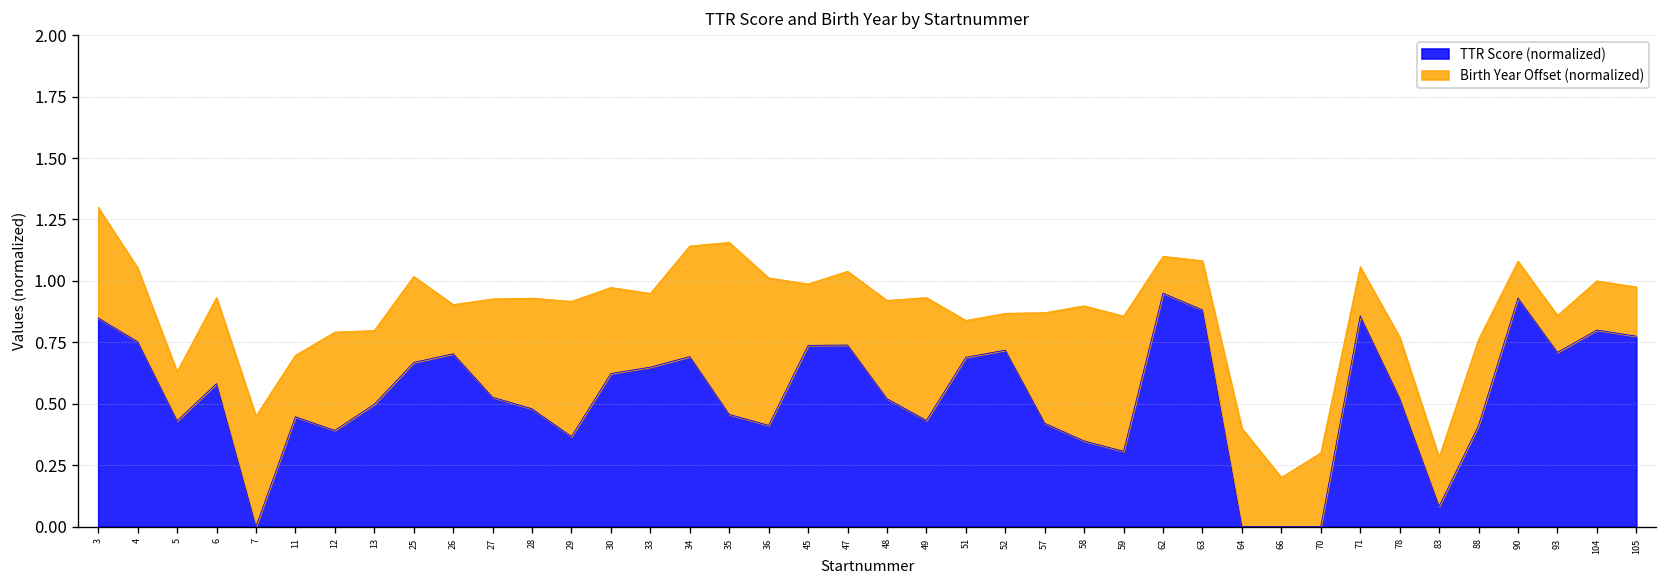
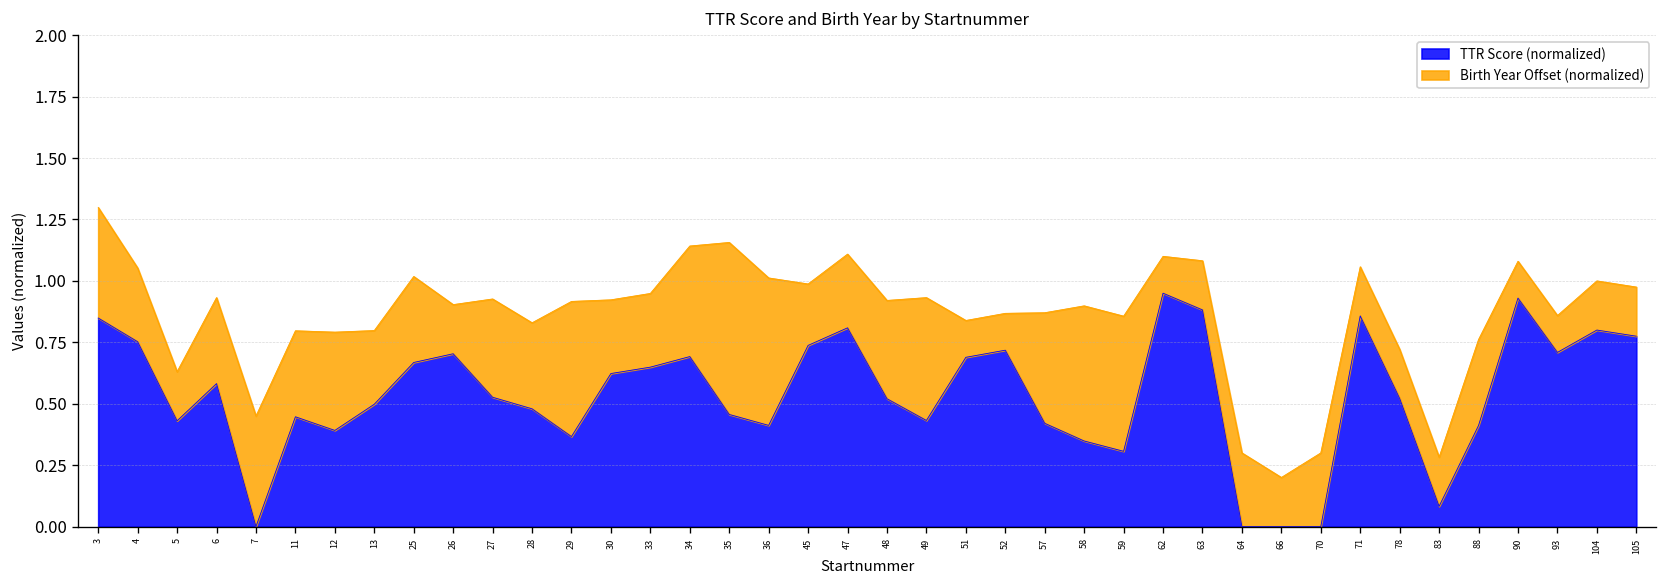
Birth Year Offset (normalized), 11: 0.25 -> 0.35
Birth Year Offset (normalized), 28: 0.45 -> 0.35
Birth Year Offset (normalized), 30: 0.35 -> 0.30
TTR Score (normalized), 47: 0.74 -> 0.81
Birth Year Offset (normalized), 64: 0.40 -> 0.30
Birth Year Offset (normalized), 78: 0.25 -> 0.20
